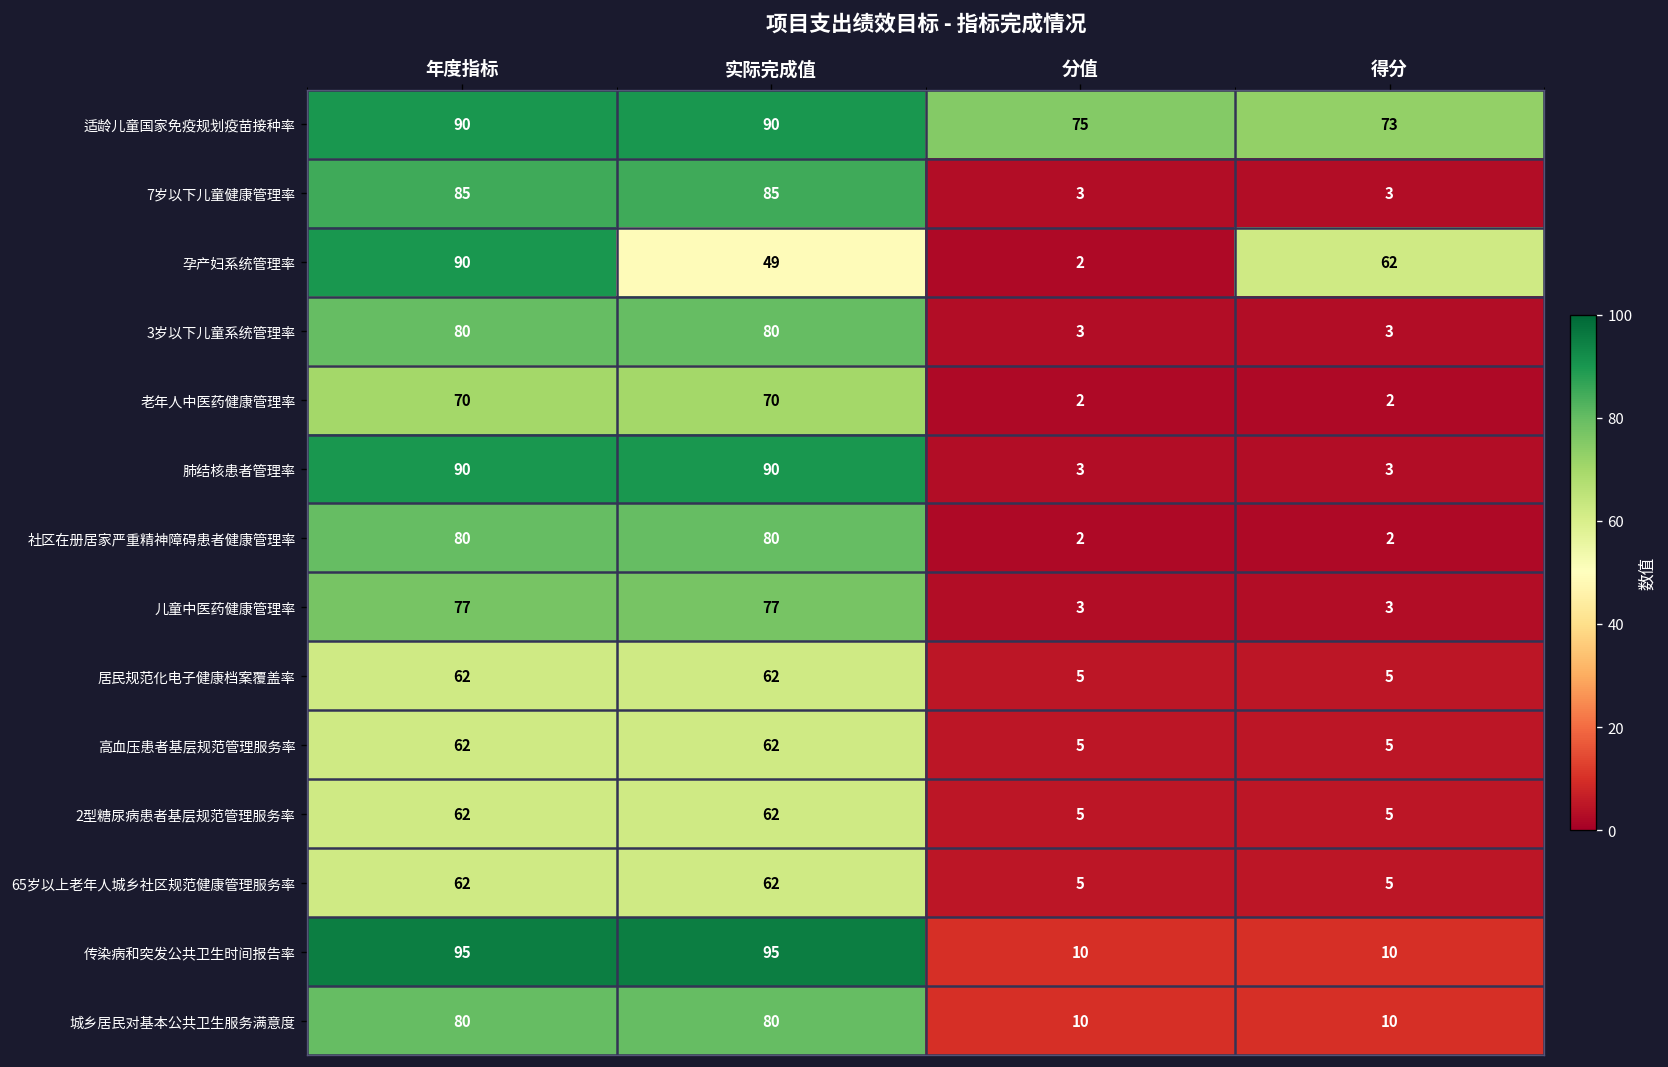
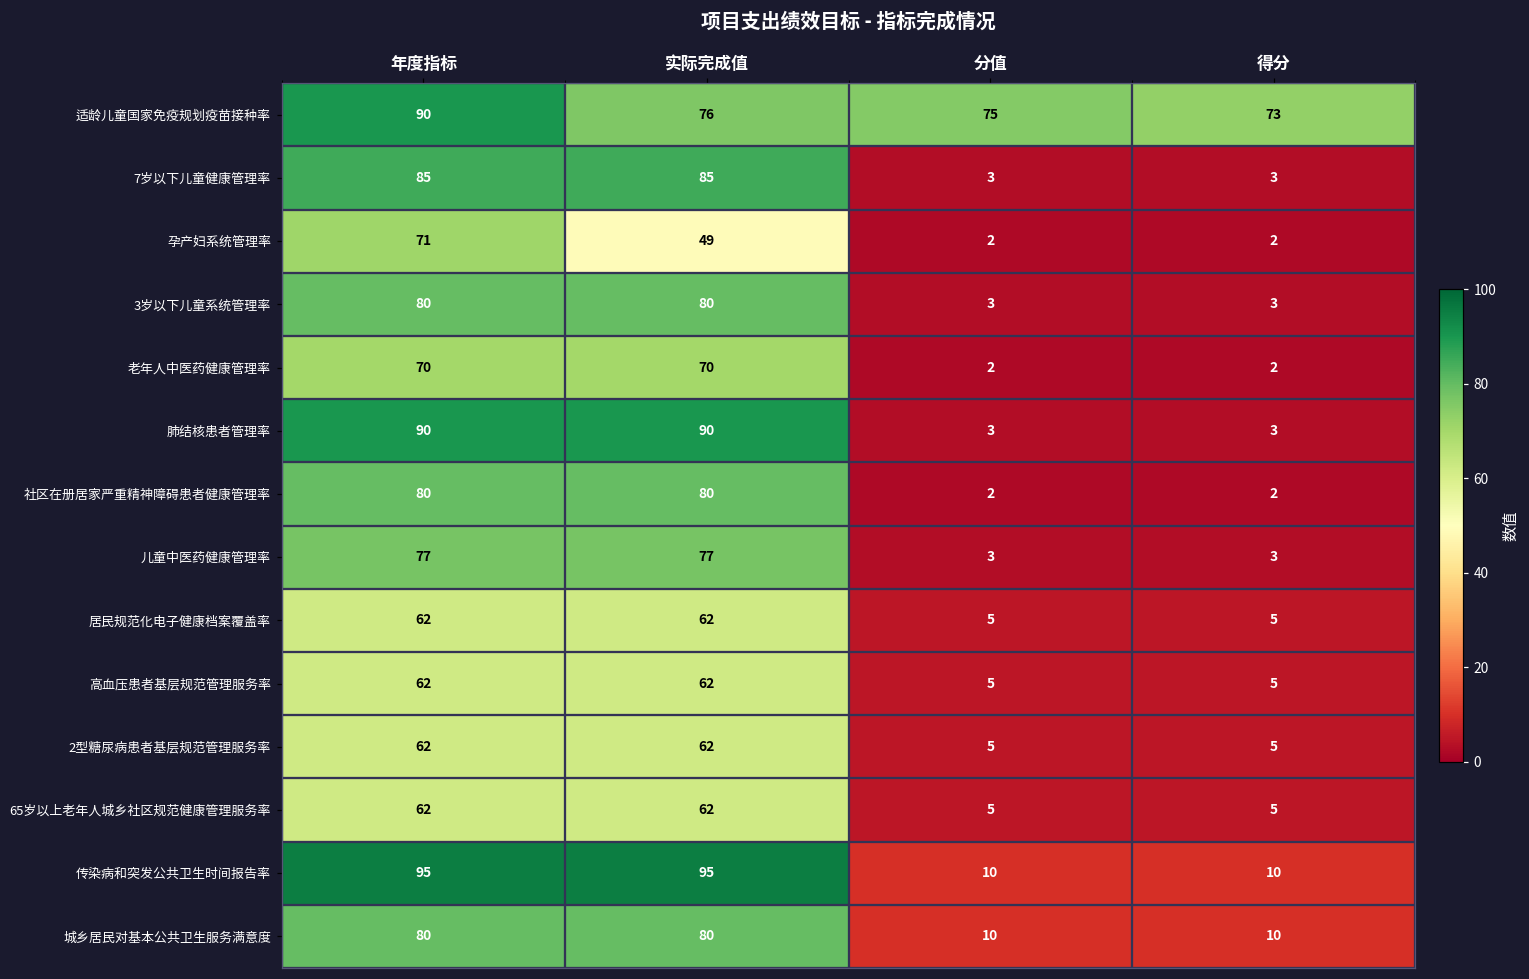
适龄儿童国家免疫规划疫苗接种率, 实际完成值: 90 -> 76
孕产妇系统管理率, 年度指标: 90 -> 71
孕产妇系统管理率, 得分: 62 -> 2
